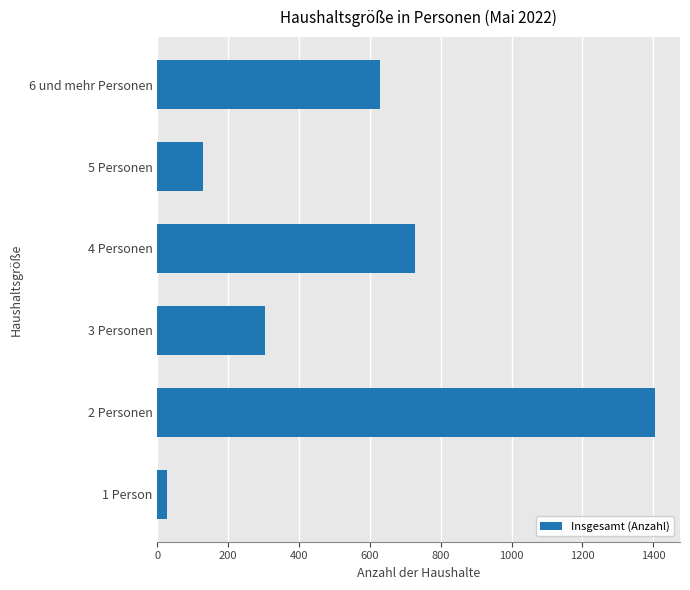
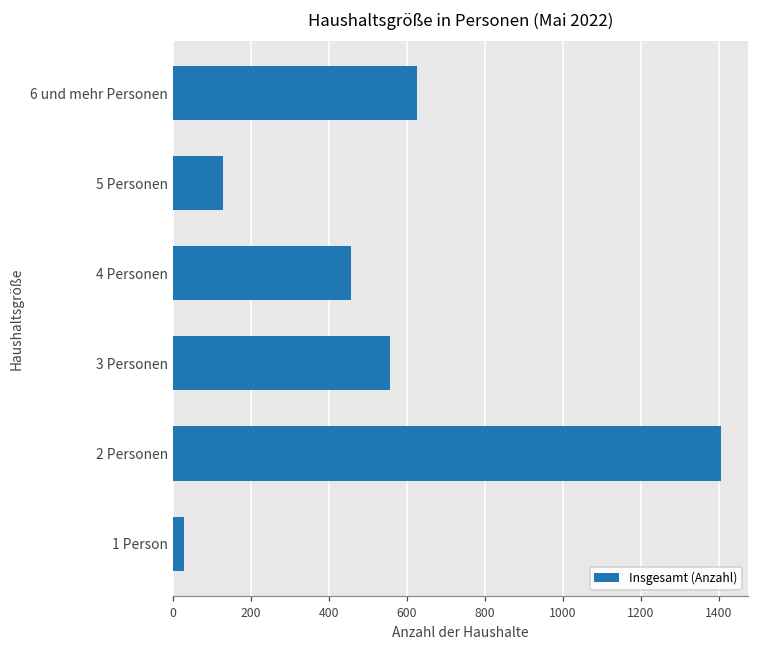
4 Personen: 730 -> 460
3 Personen: 310 -> 560
